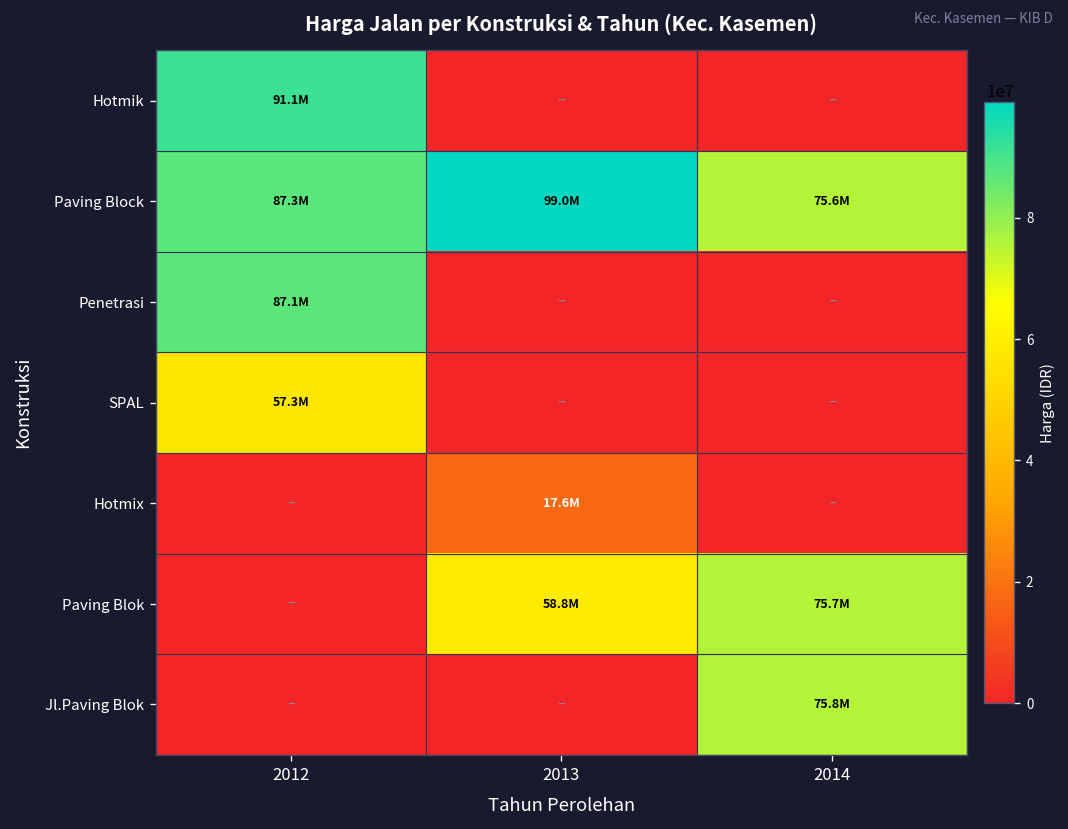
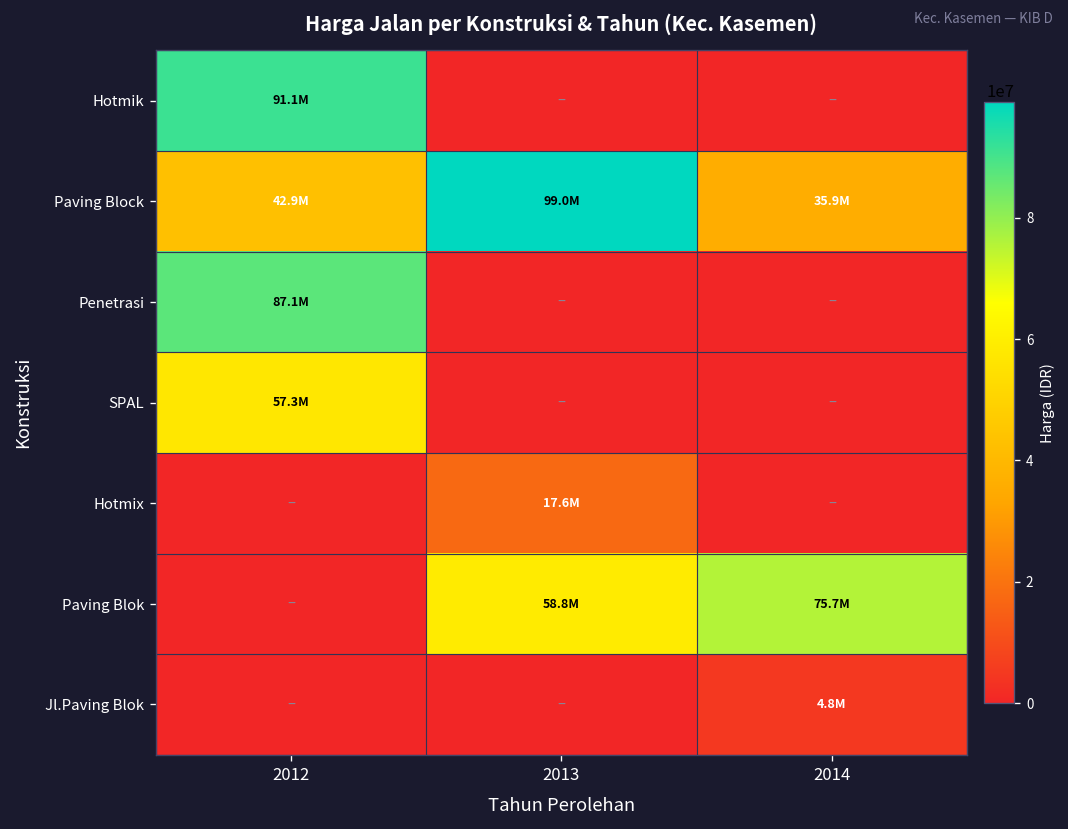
Paving Block, 2012: 87.3M -> 42.9M
Paving Block, 2014: 75.6M -> 35.9M
Jl.Paving Blok, 2014: 75.8M -> 4.8M
